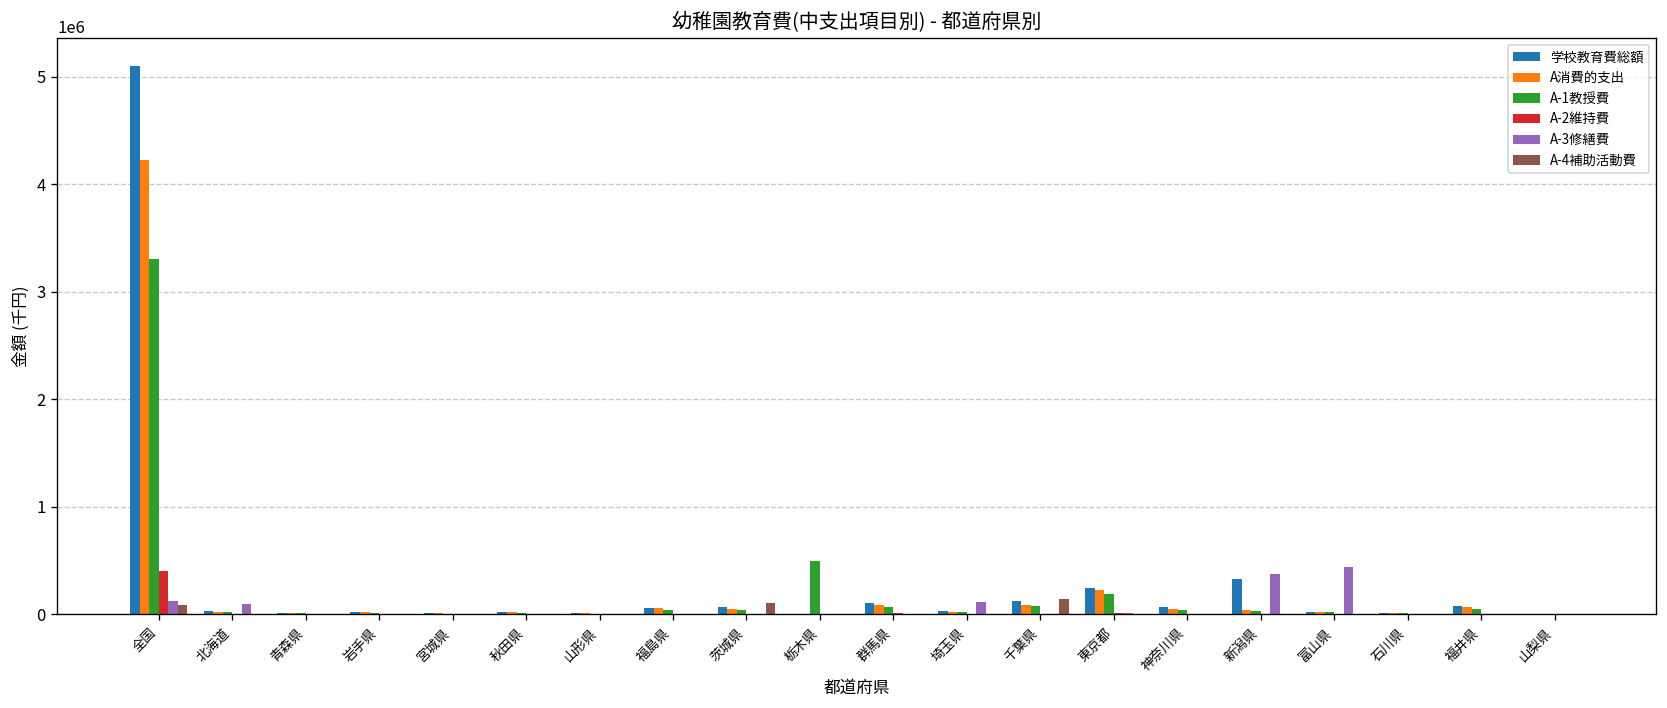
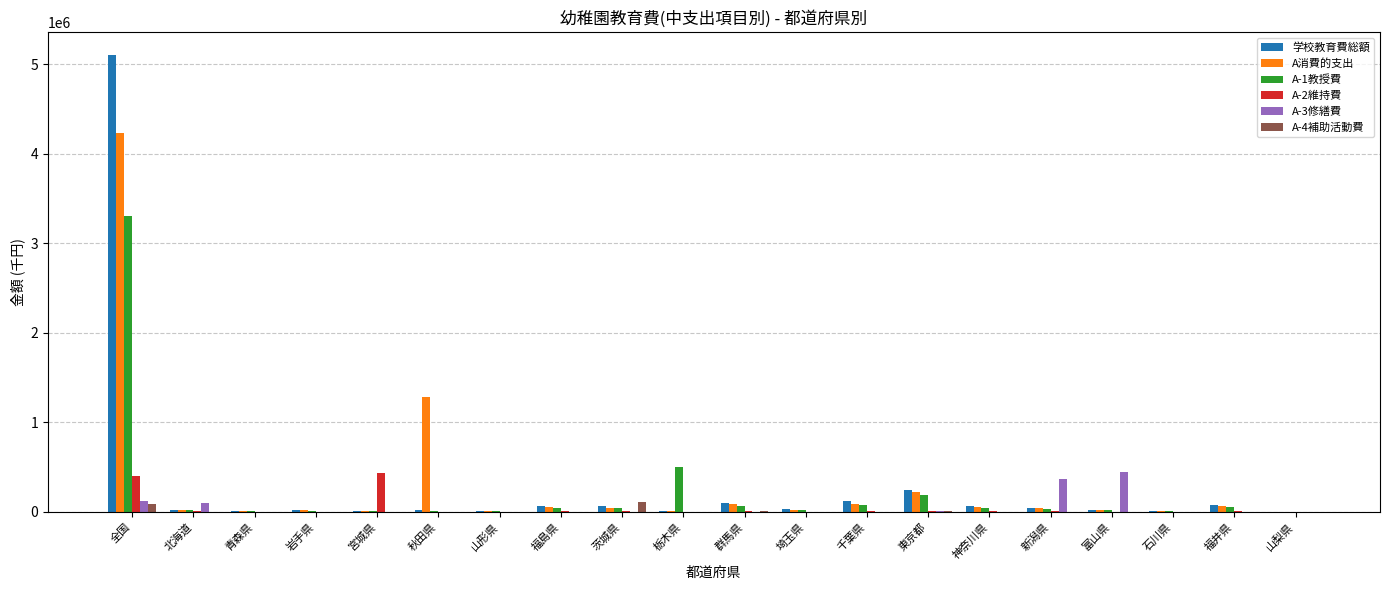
A-2維持費, 宮城県: 0 -> 400000
A消費的支出, 秋田県: 0 -> 1300000
A-3修繕費, 埼玉県: 100000 -> 0
A-4補助活動費, 千葉県: 100000 -> 0
学校教育費総額, 新潟県: 300000 -> 0
